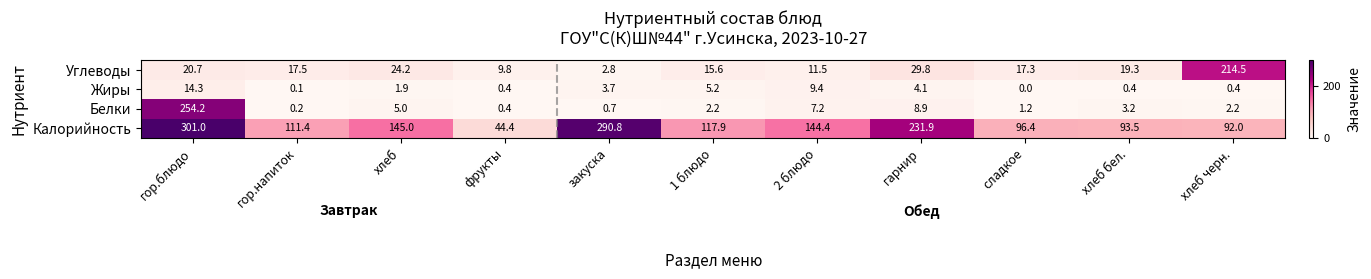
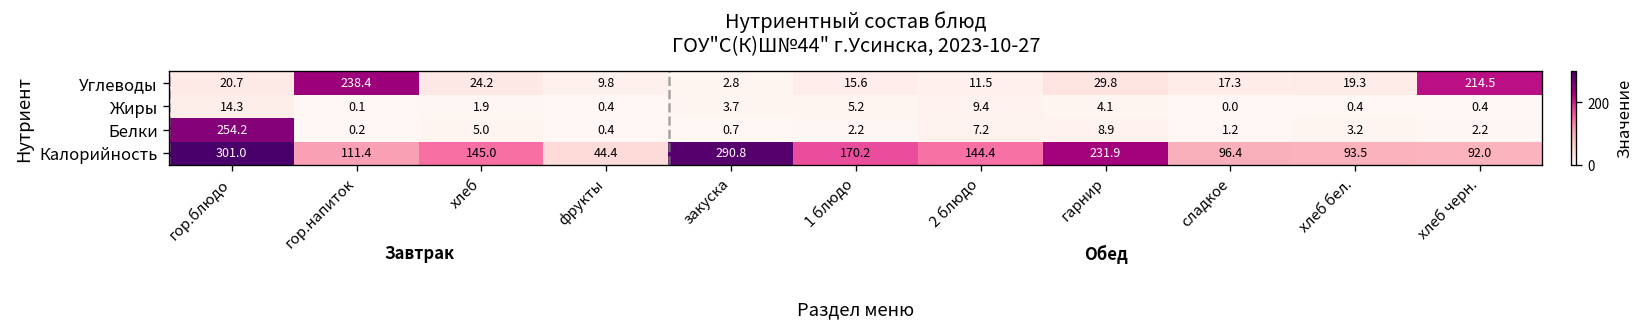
Углеводы, гор.напиток: 17.5 -> 238.4
Калорийность, 1 блюдо: 117.9 -> 170.2
